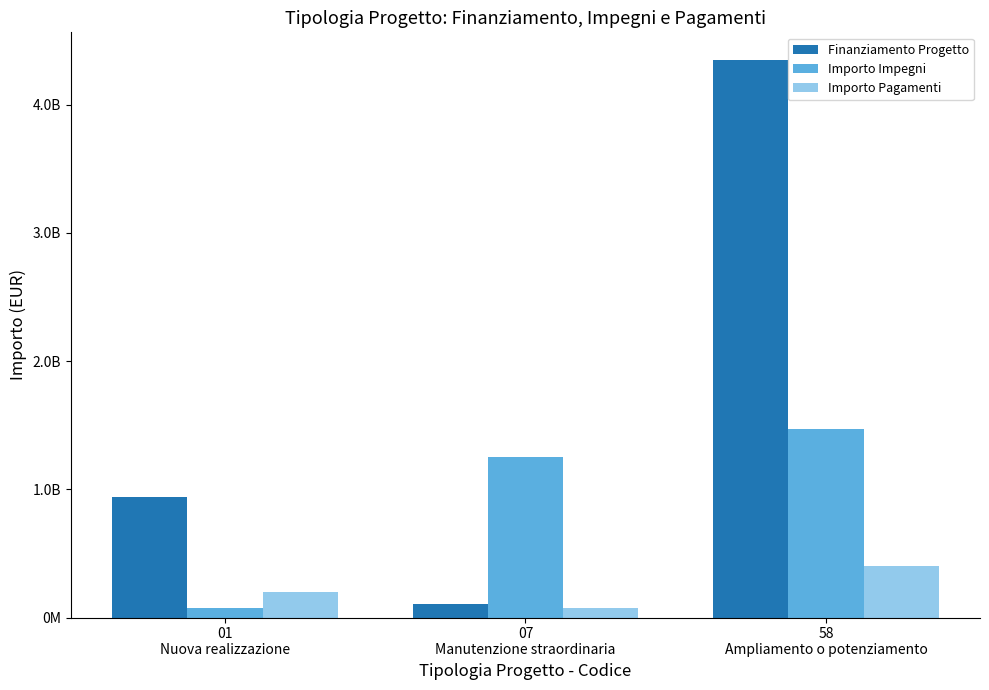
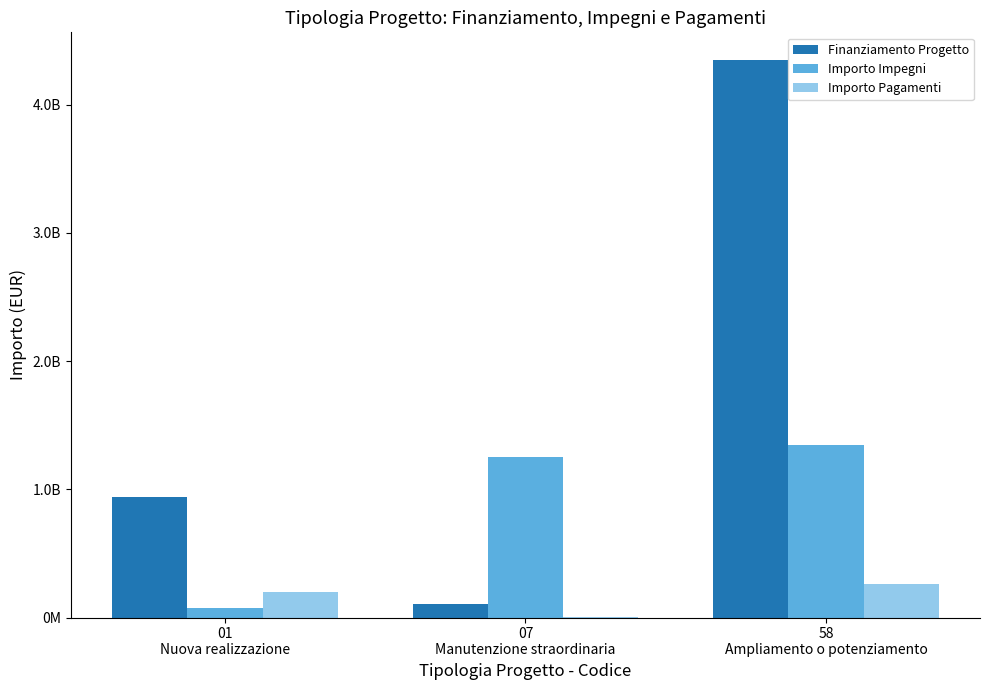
Importo Pagamenti, 07 Manutenzione straordinaria: 70000000 -> 10000000
Importo Impegni, 58 Ampliamento o potenziamento: 1470000000 -> 1350000000
Importo Pagamenti, 58 Ampliamento o potenziamento: 400000000 -> 260000000
